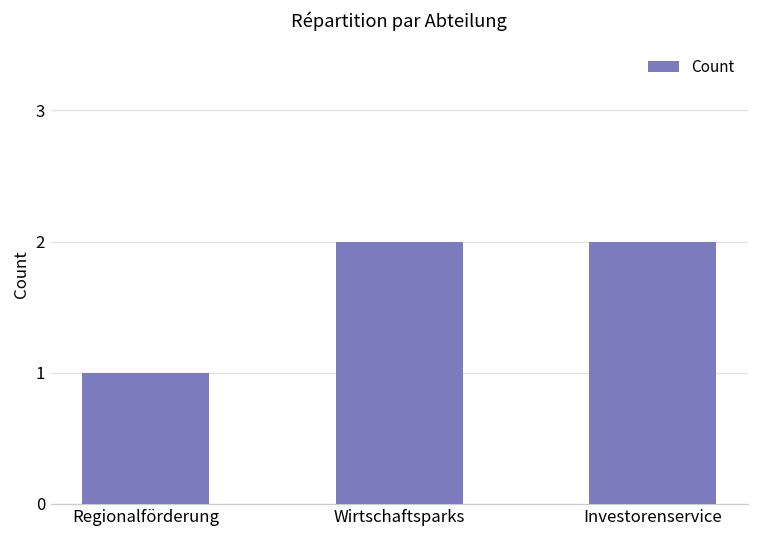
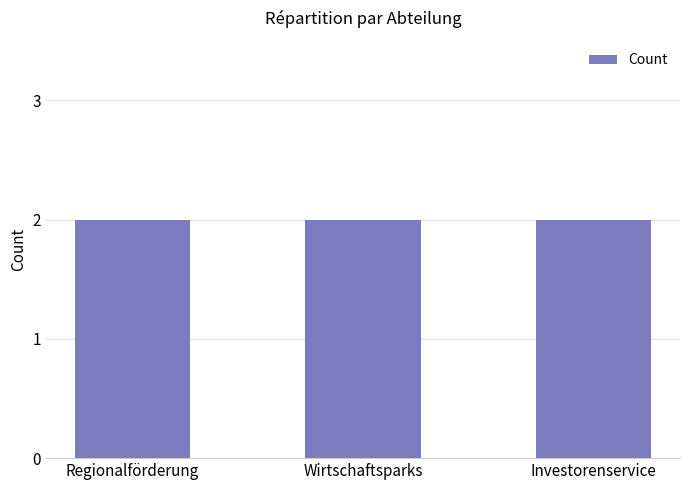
Regionalförderung: 1 -> 2
